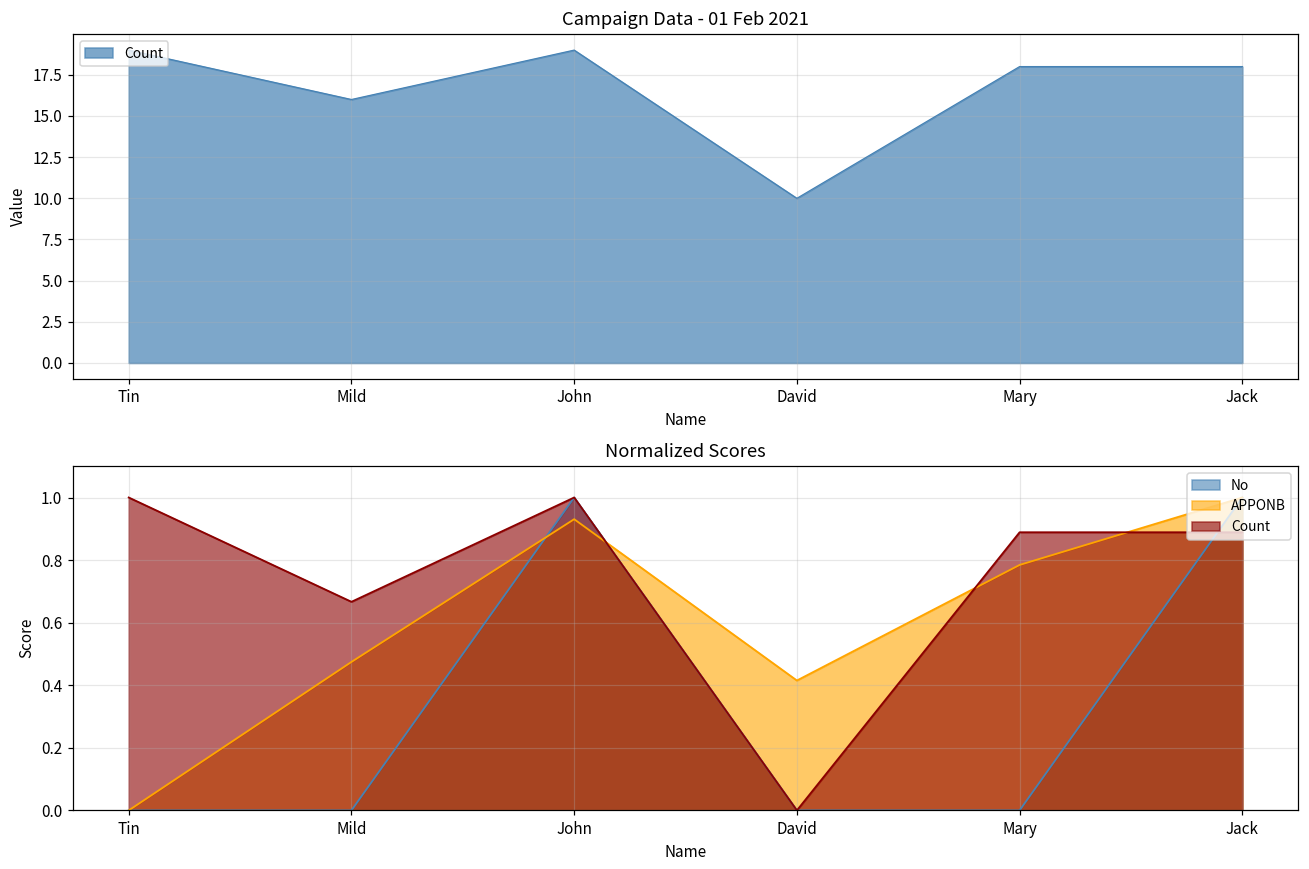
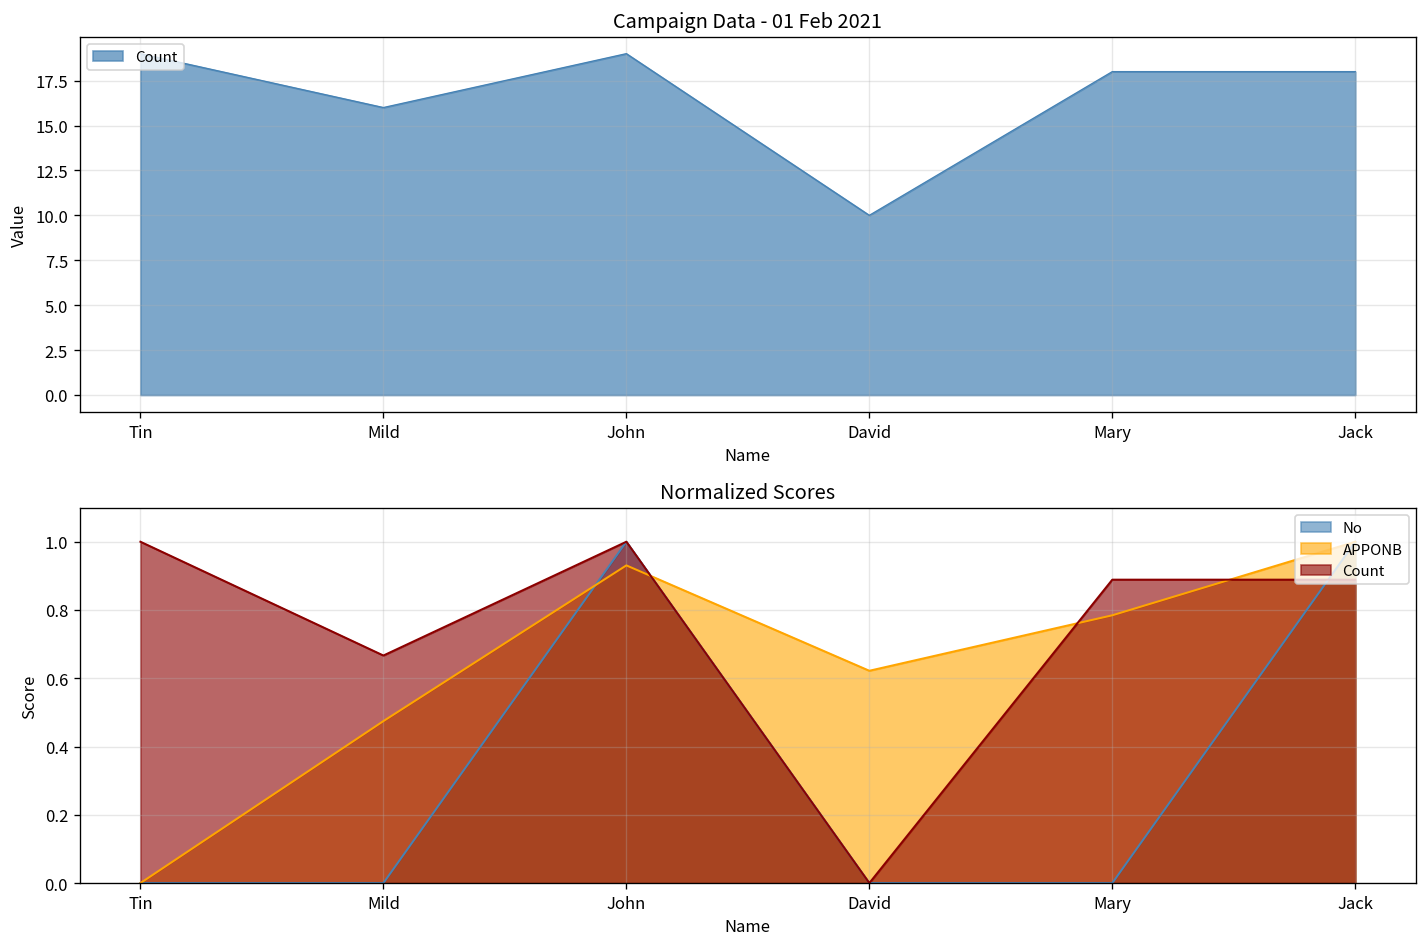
Normalized Scores, APPONB, David: 0.42 -> 0.62
